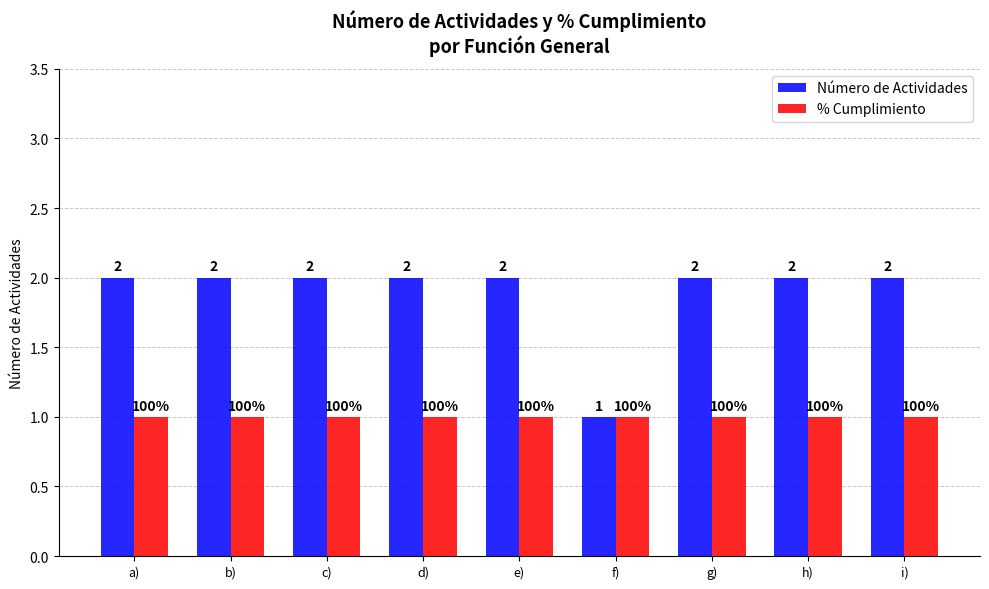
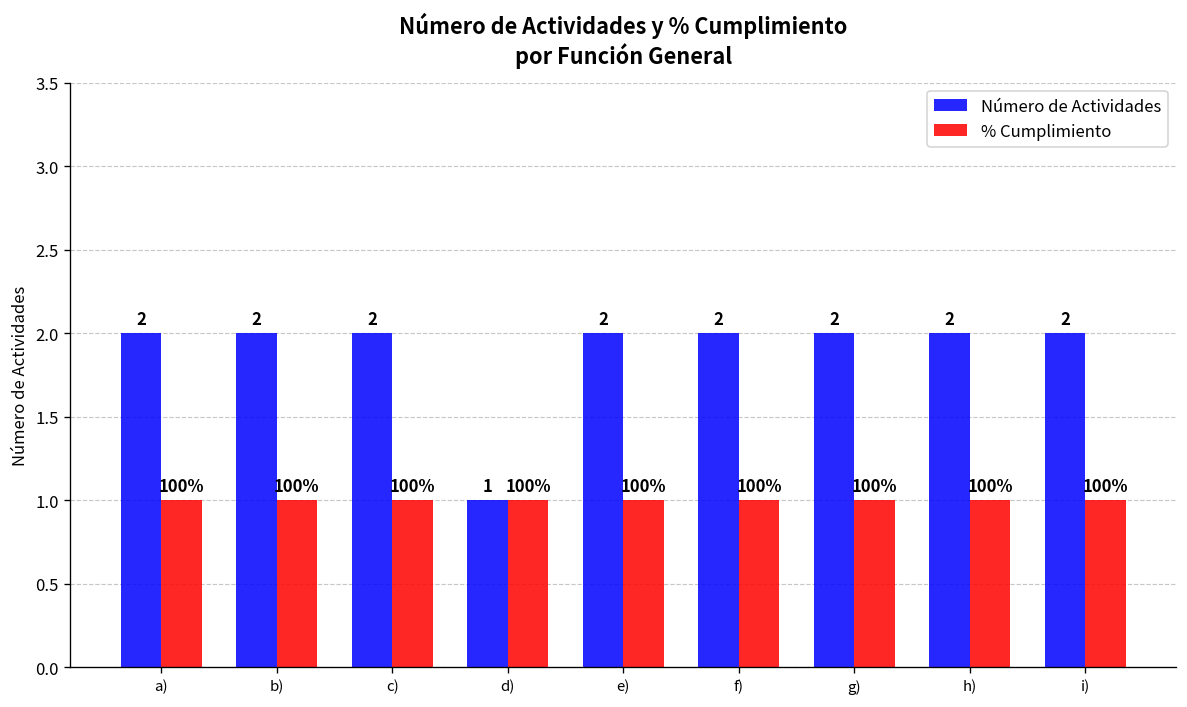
Número de Actividades, d): 2 -> 1
Número de Actividades, f): 1 -> 2
